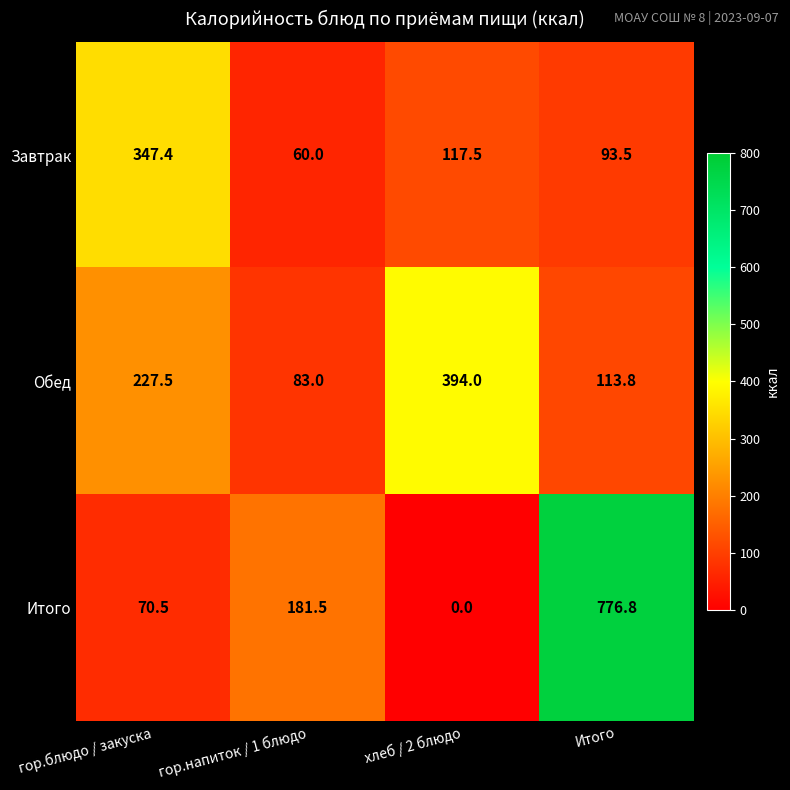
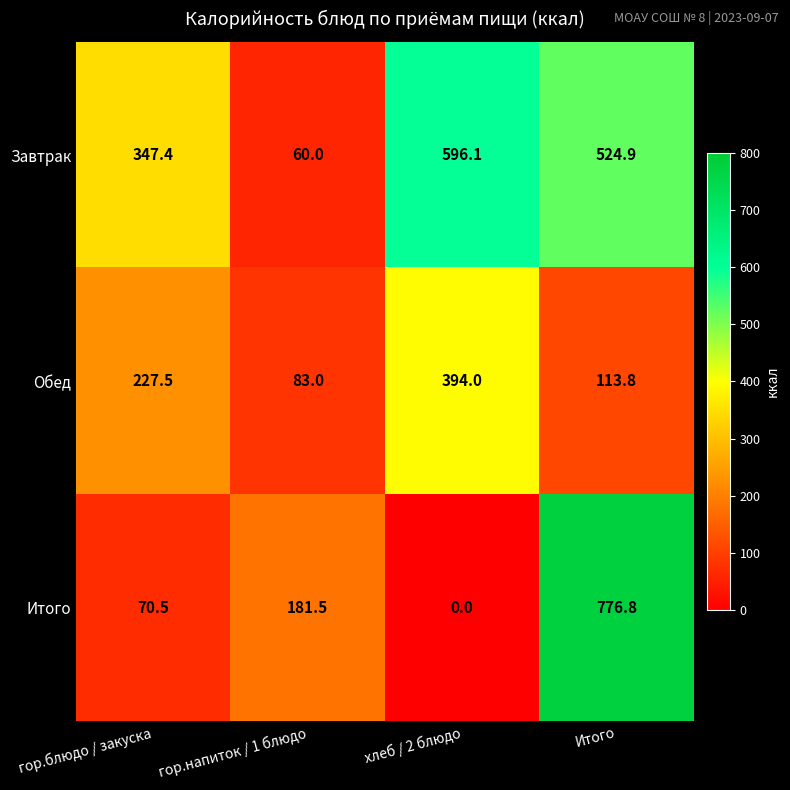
Завтрак, хлеб / 2 блюдо: 117.5 -> 596.1
Завтрак, Итого: 93.5 -> 524.9
